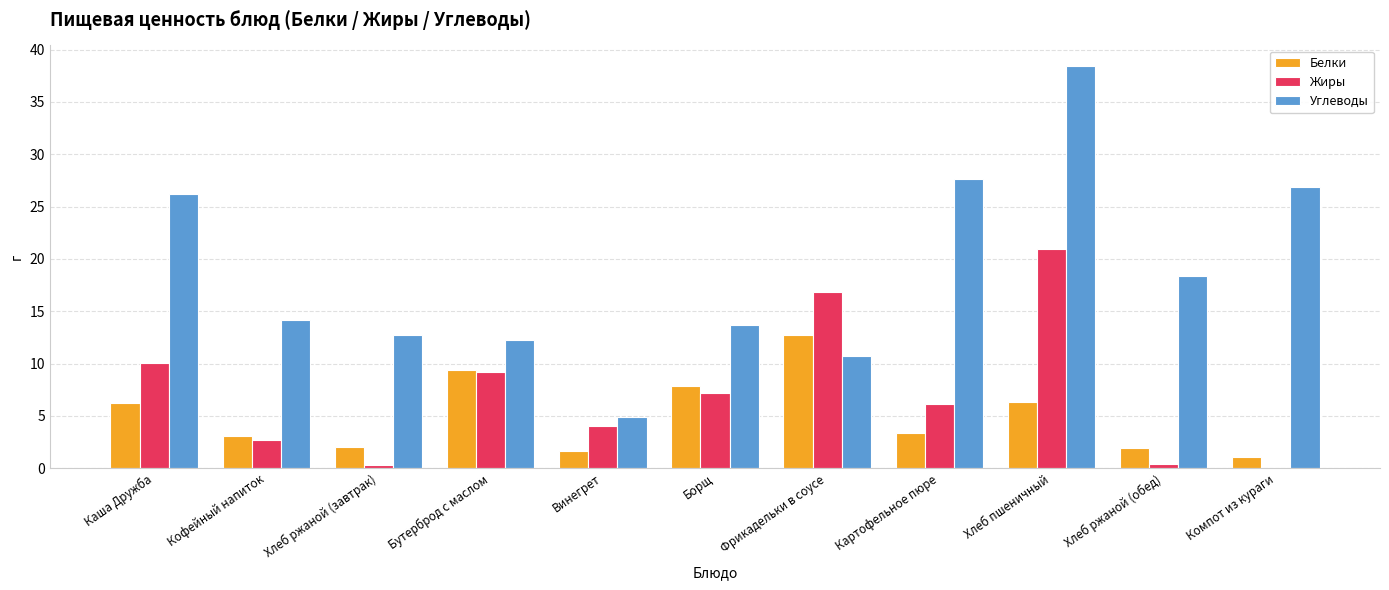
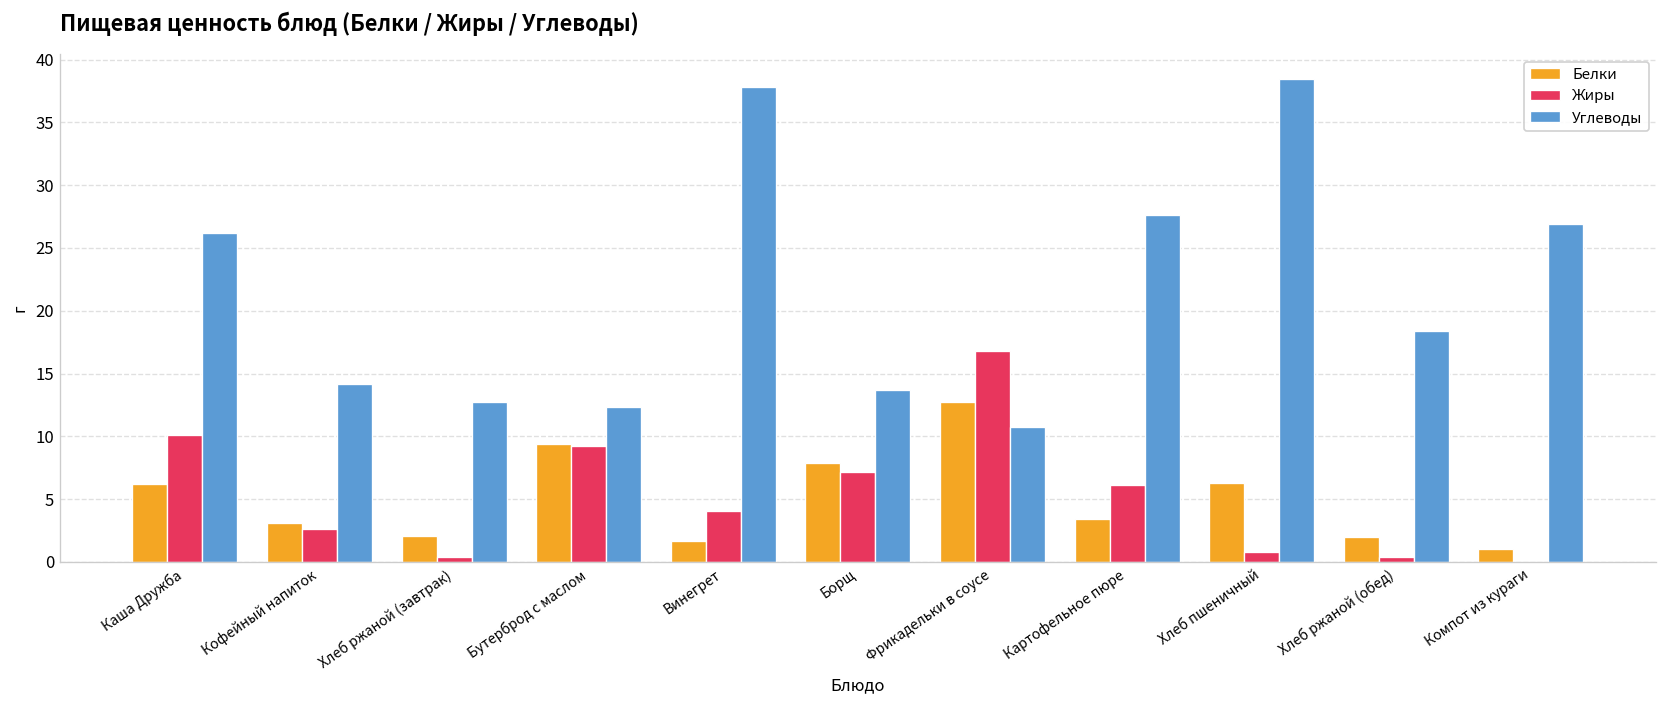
Углеводы, Винегрет: 4.9 -> 37.8
Жиры, Хлеб пшеничный: 21.0 -> 0.8
